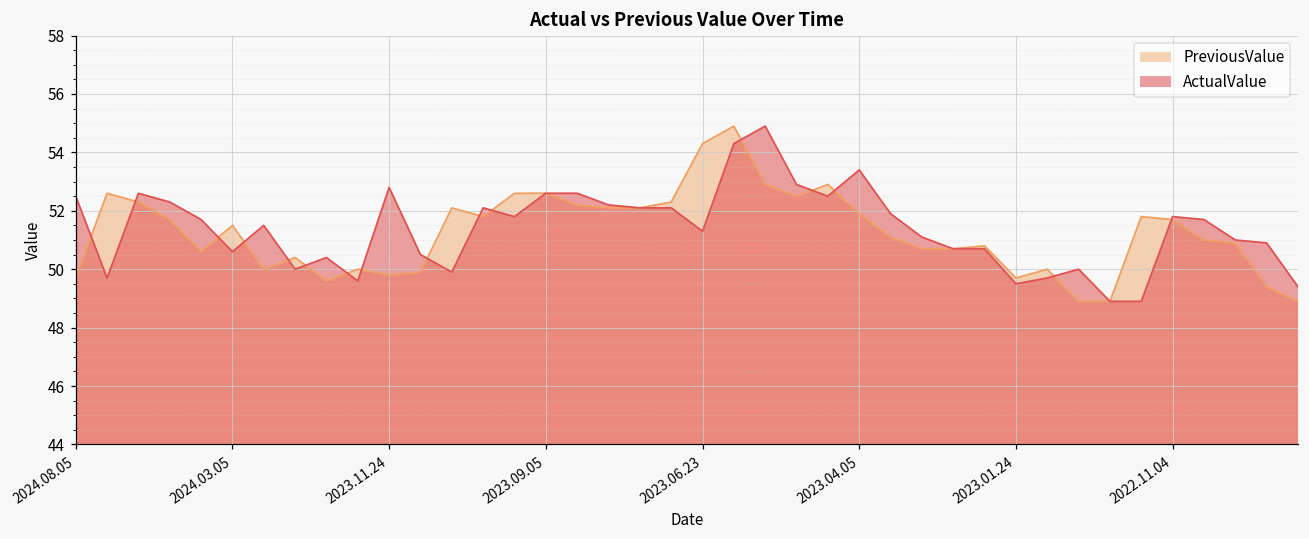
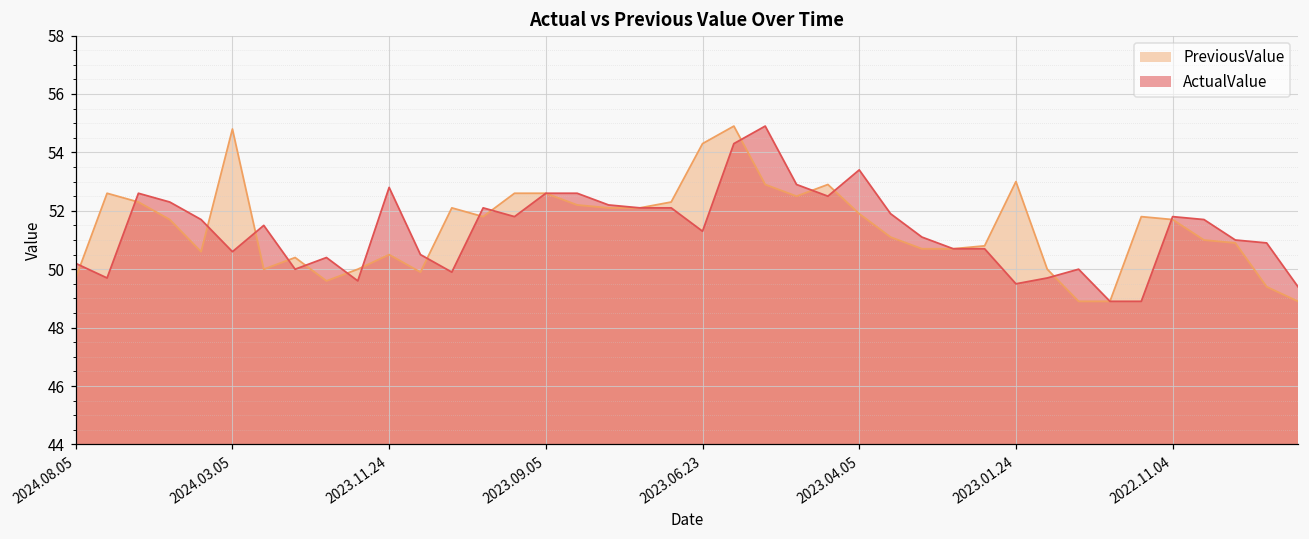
ActualValue, 2024.08.05: 52.5 -> 50.2
PreviousValue, 2024.03.05: 51.5 -> 54.8
PreviousValue, 2023.11.24: 49.8 -> 50.5
PreviousValue, 2023.01.24: 49.7 -> 53.0
